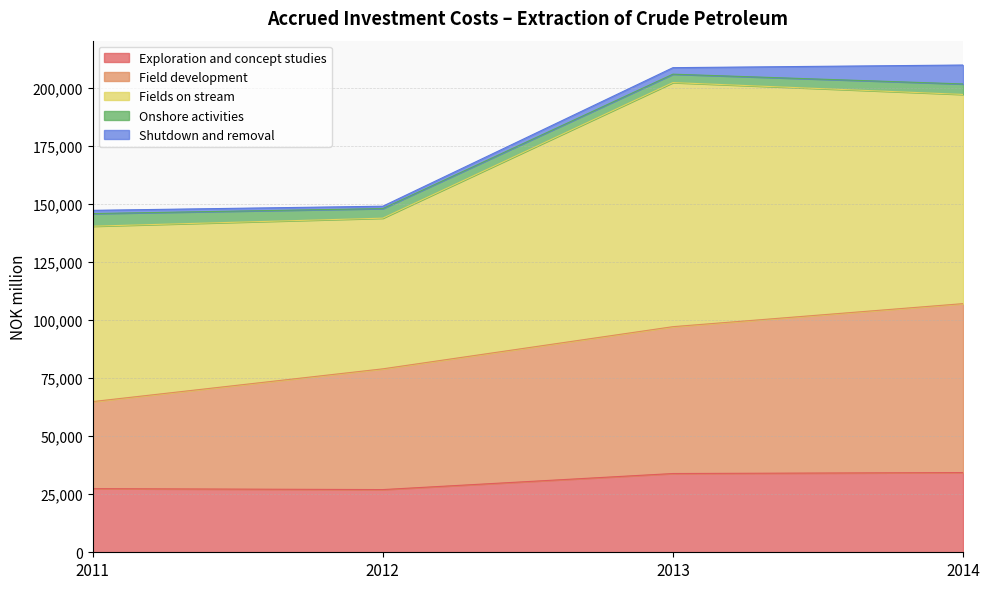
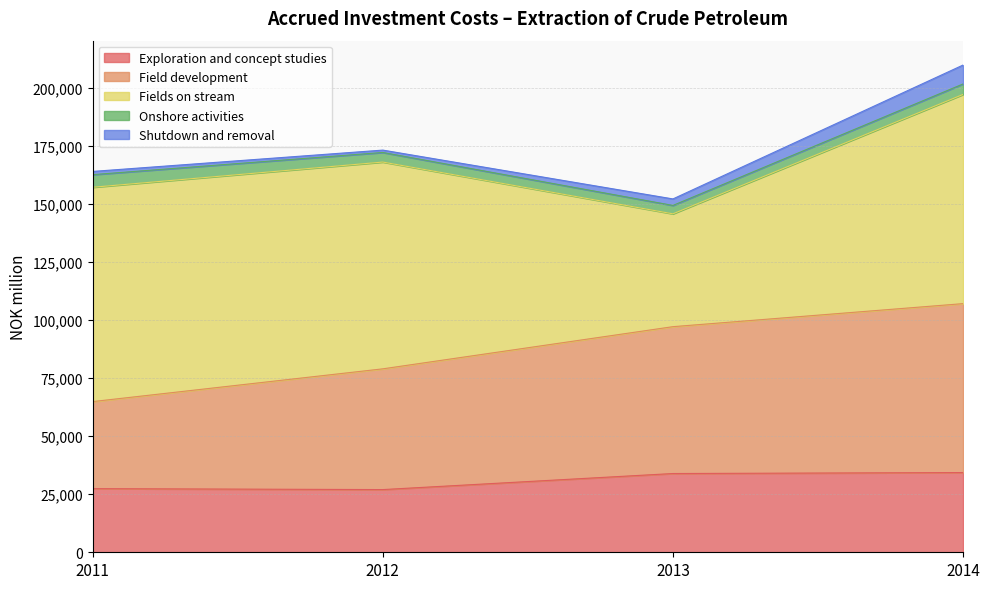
Fields on stream, 2011: 76,000 -> 92,000
Fields on stream, 2012: 65,000 -> 89,000
Fields on stream, 2013: 105,000 -> 49,000
